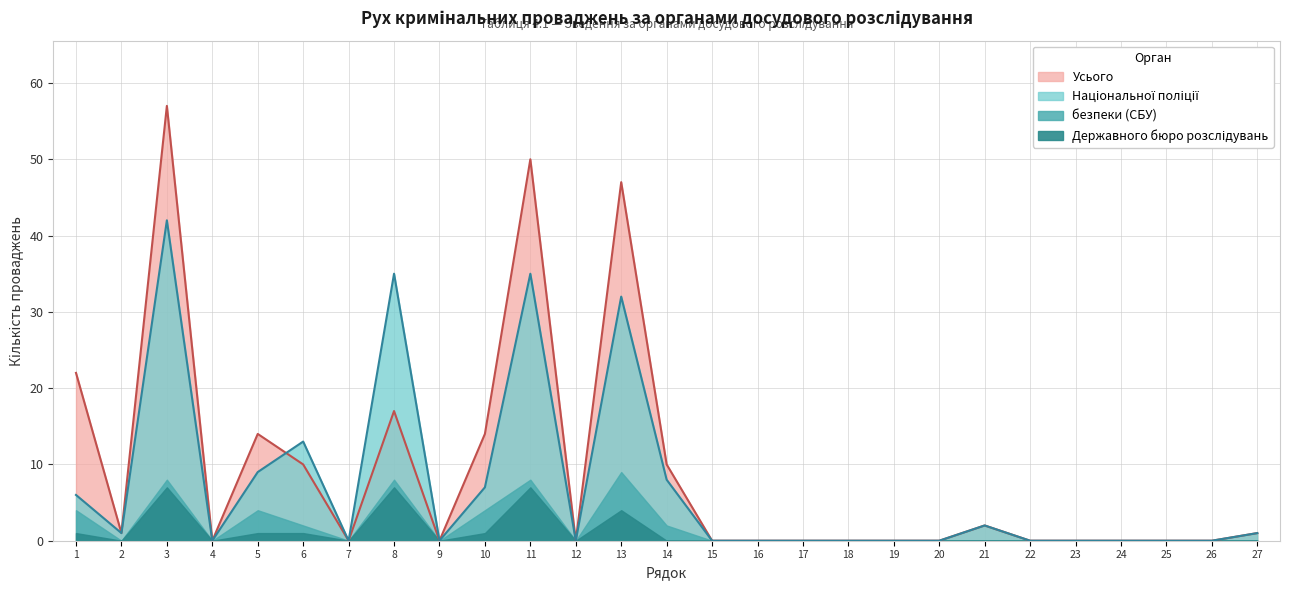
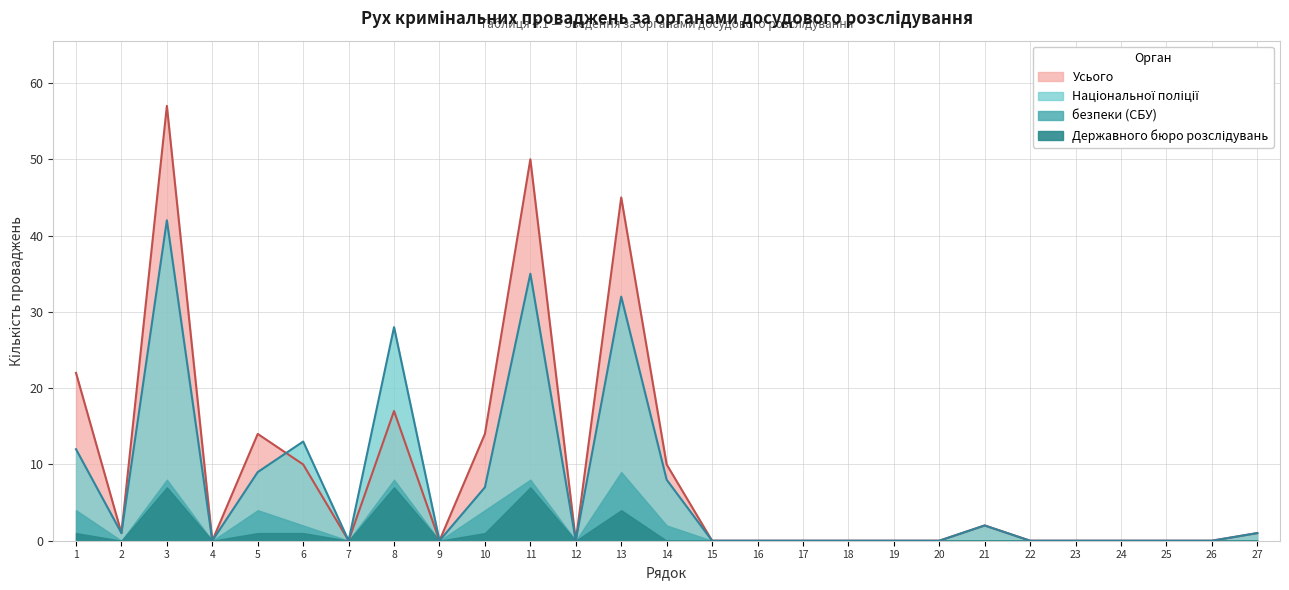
Національної поліції, 1: 6 -> 12
Національної поліції, 8: 35 -> 28
Усього, 13: 47 -> 45
